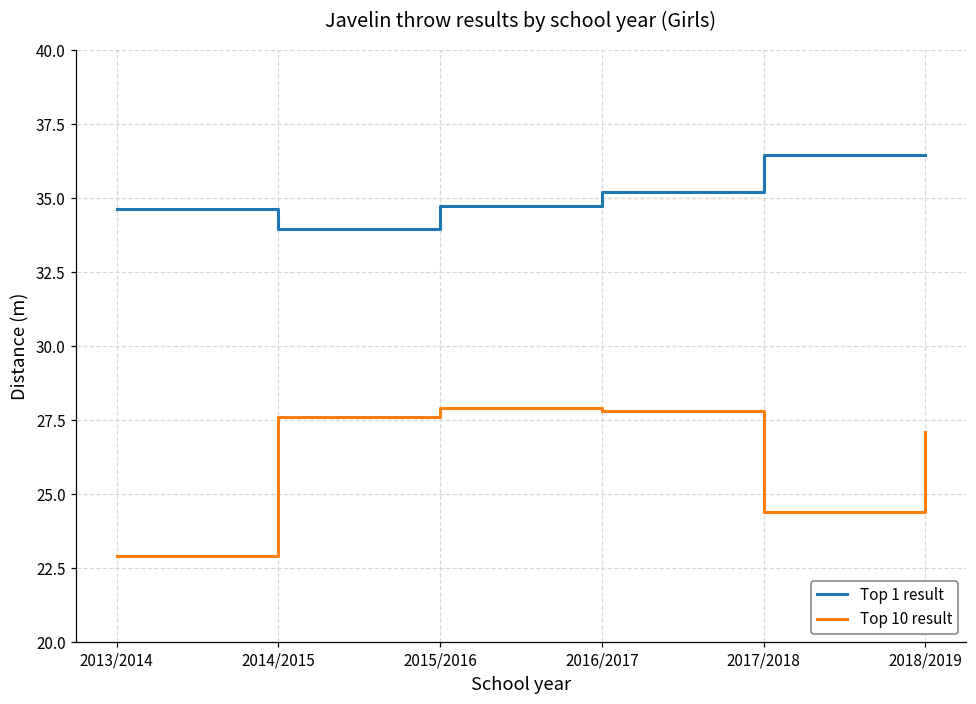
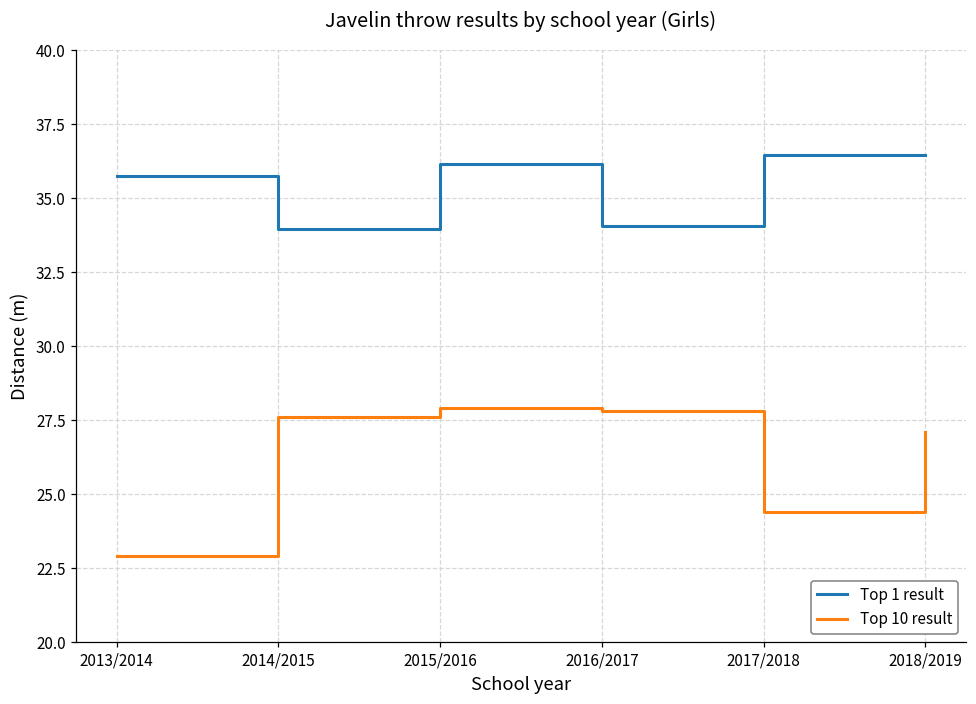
Top 1 result, 2013/2014: 34.6 -> 35.7
Top 1 result, 2015/2016: 34.7 -> 36.2
Top 1 result, 2016/2017: 35.2 -> 34.1
